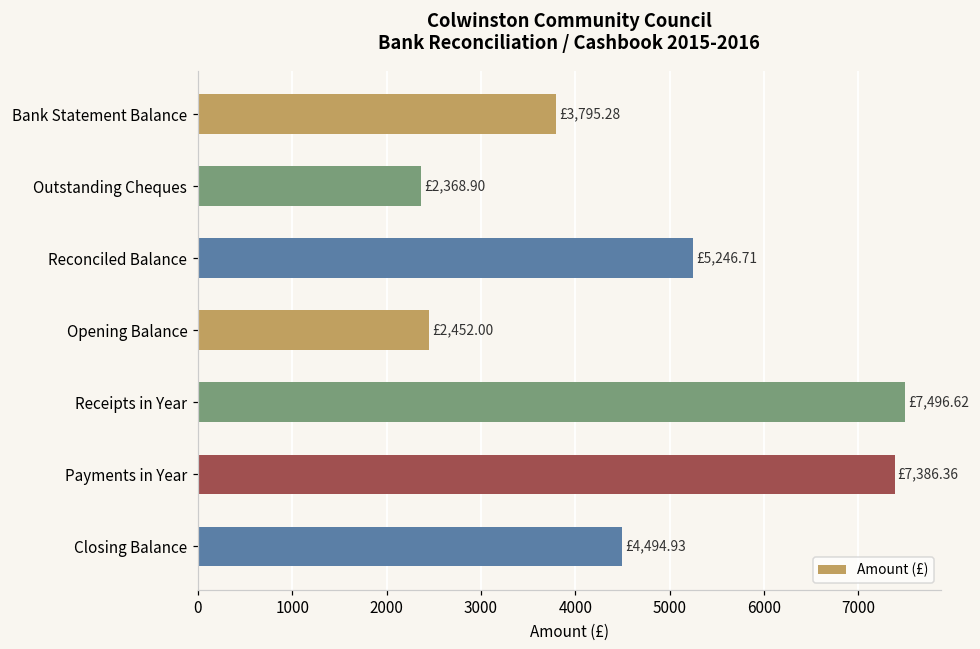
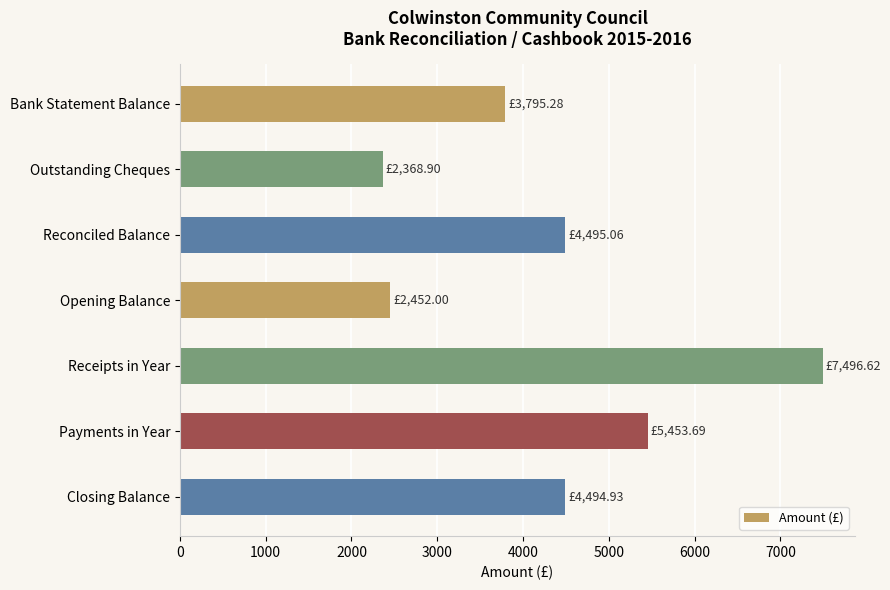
Reconciled Balance: £5,246.71 -> £4,495.06
Payments in Year: £7,386.36 -> £5,453.69
